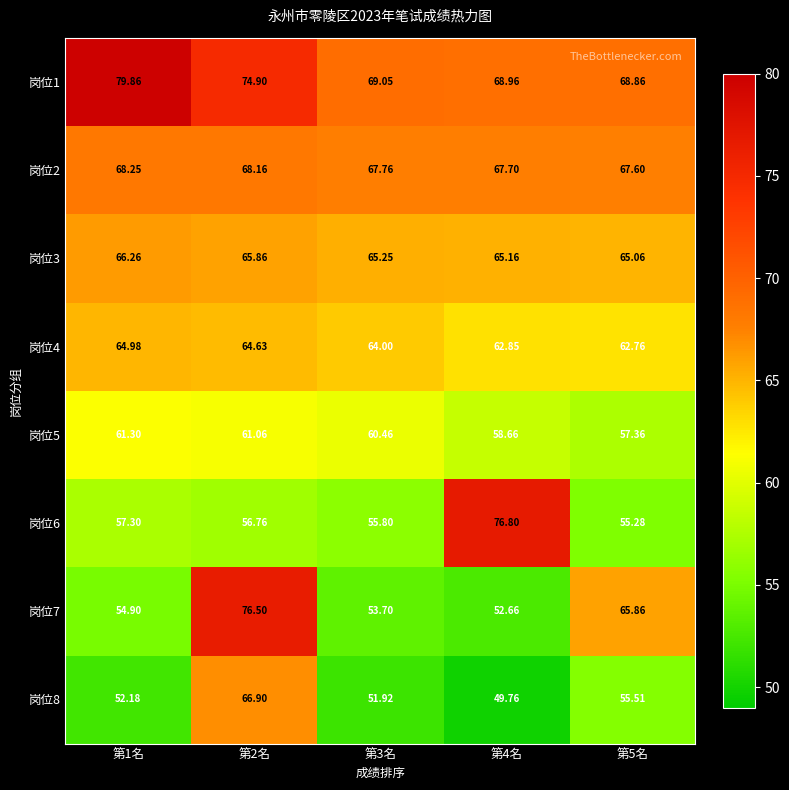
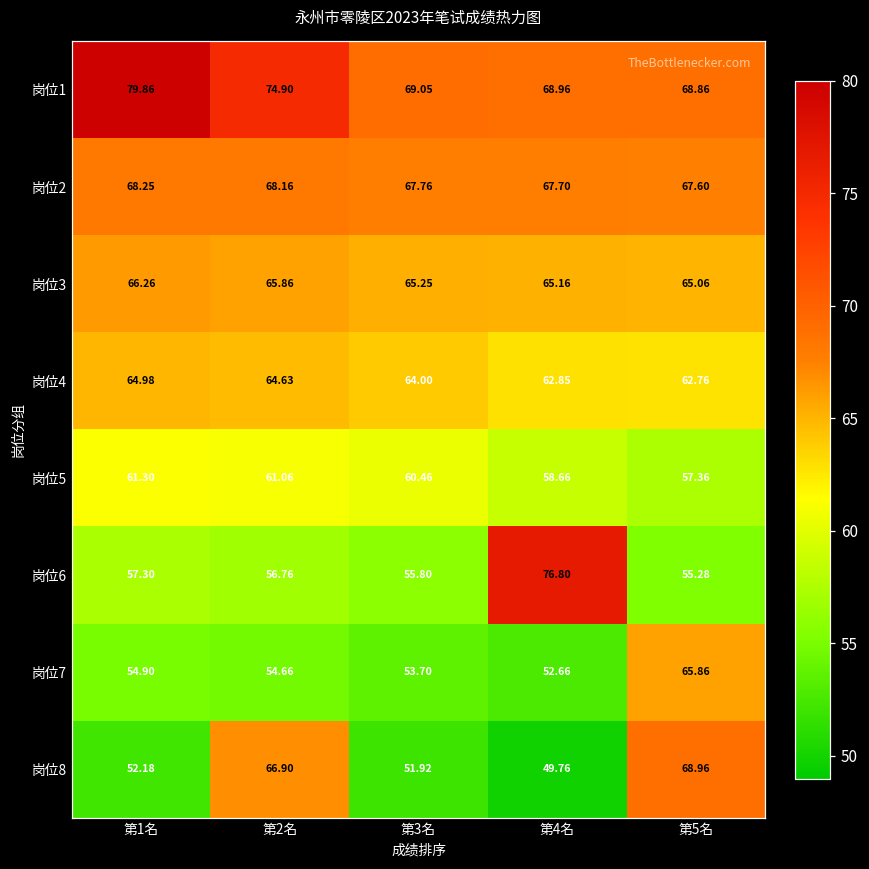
岗位7, 第2名: 76.50 -> 54.66
岗位8, 第5名: 55.51 -> 68.96
